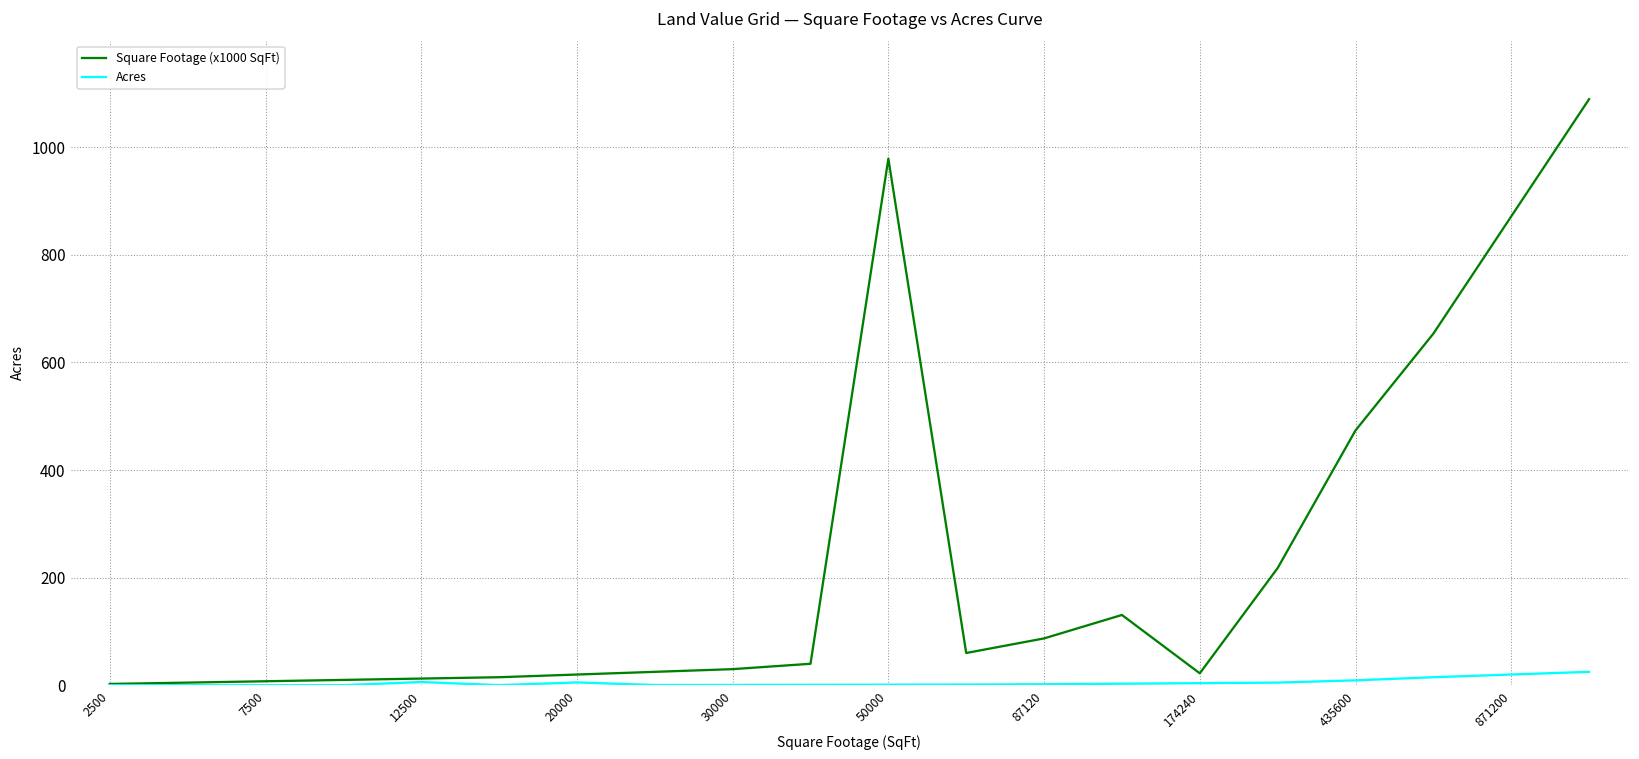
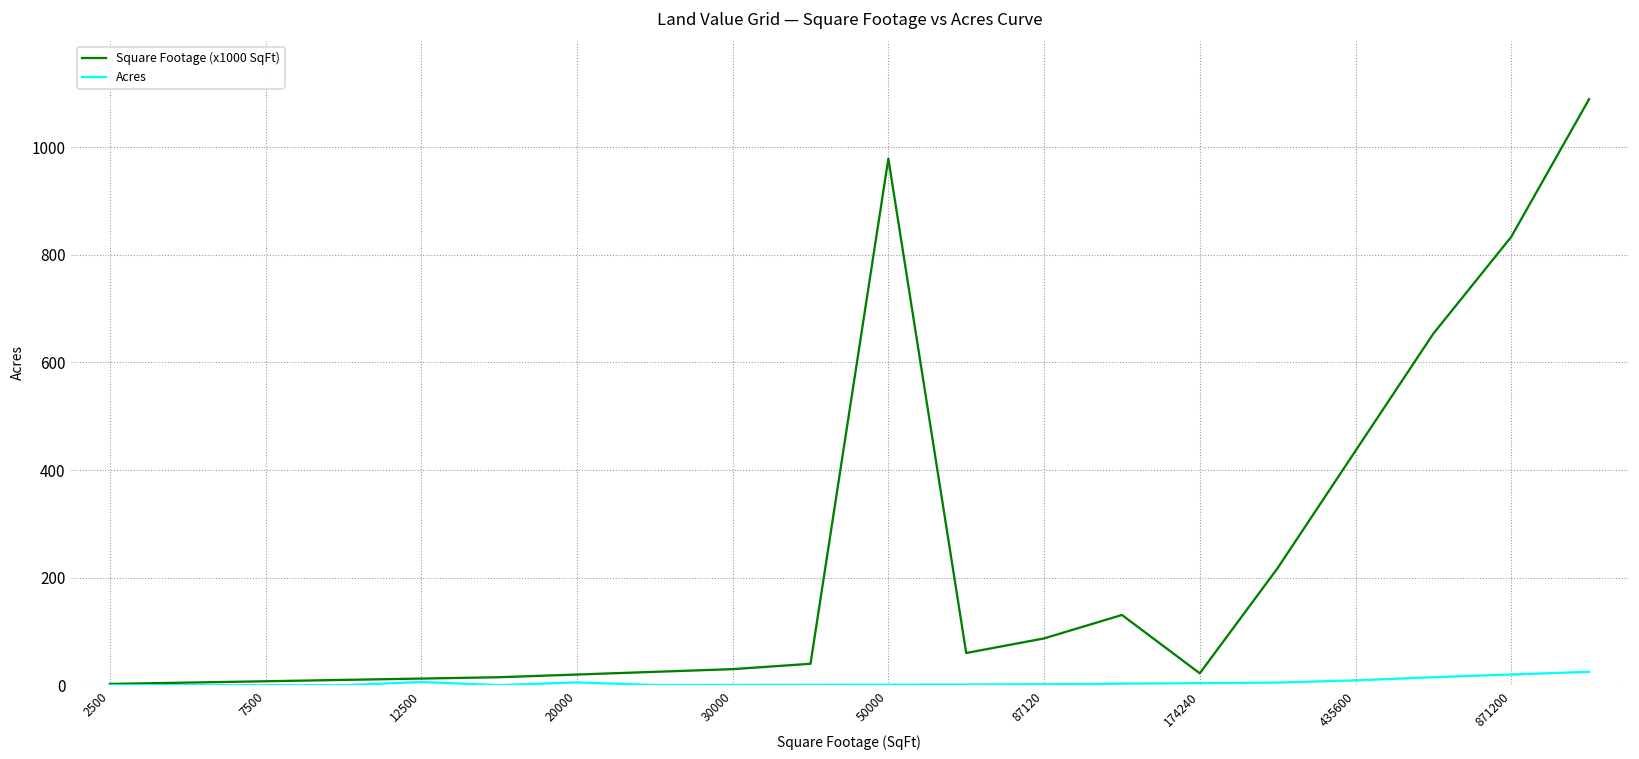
Square Footage (x1000 SqFt), 435600: 470 -> 440
Square Footage (x1000 SqFt), 871200: 870 -> 830
